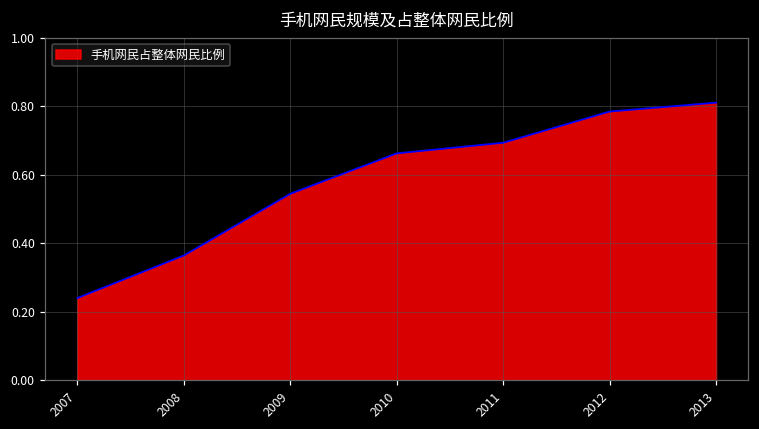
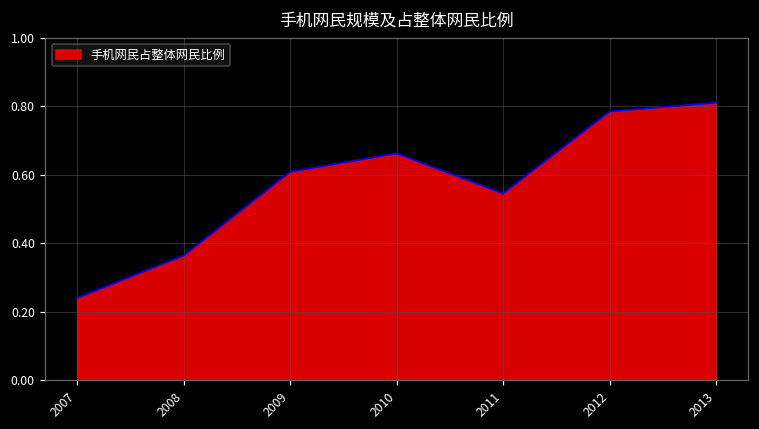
2009: 0.54 -> 0.61
2011: 0.69 -> 0.55
